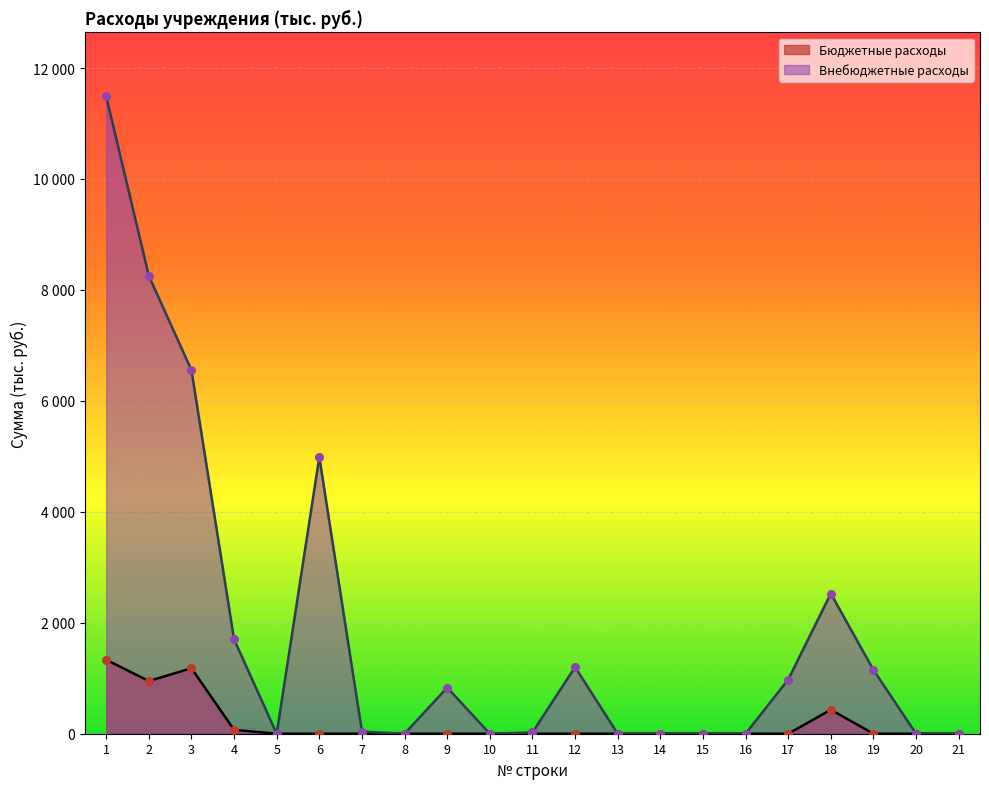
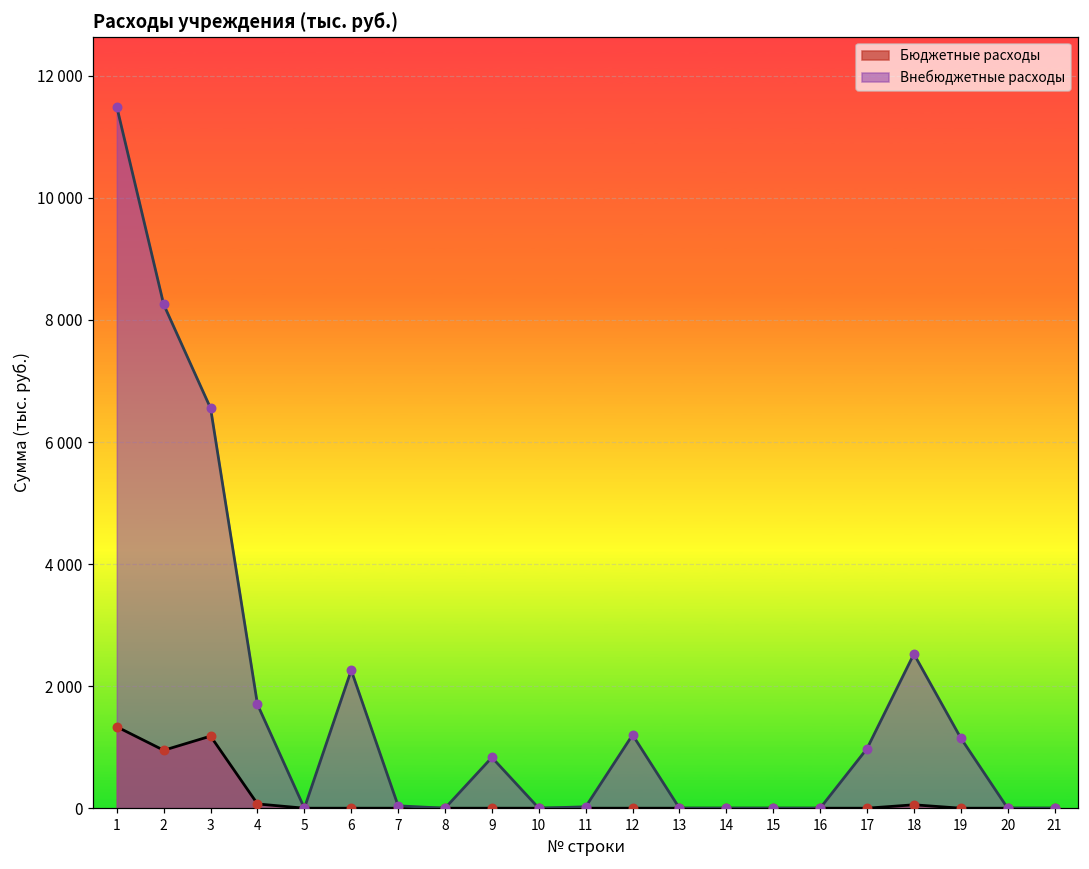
Внебюджетные расходы, 6: 5000 -> 2300
Бюджетные расходы, 18: 400 -> 100
